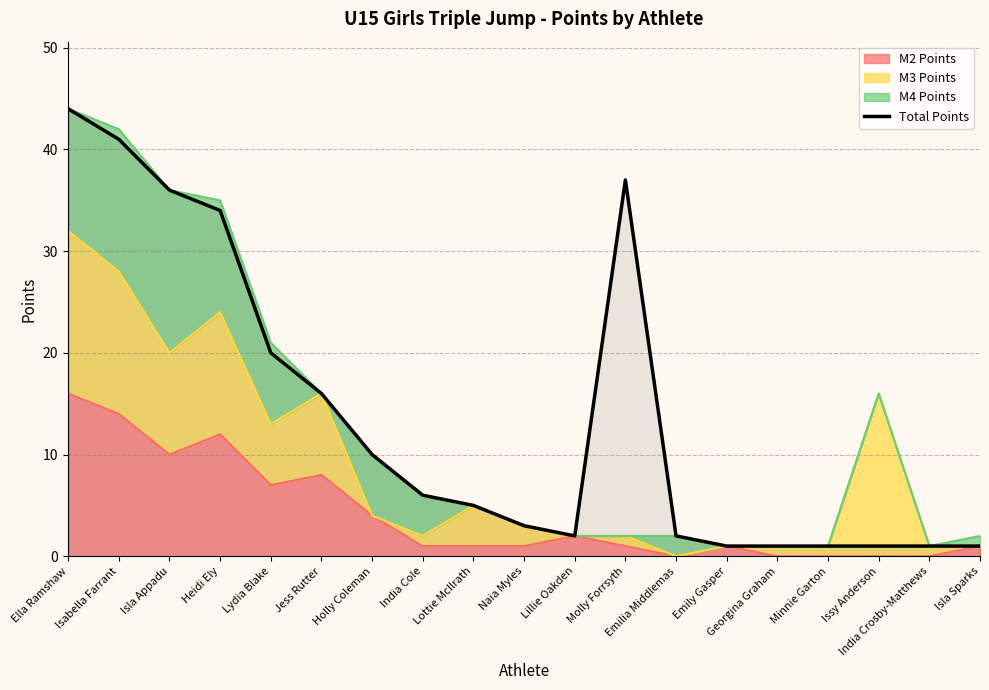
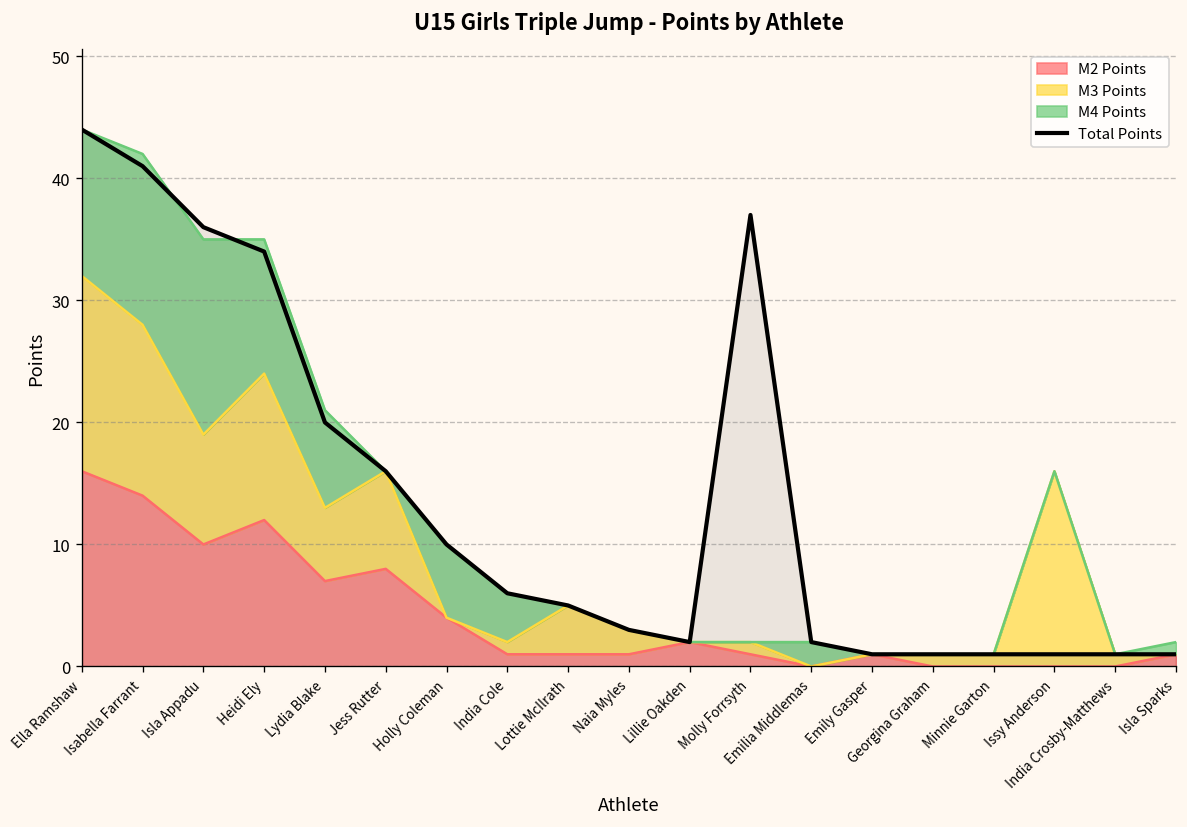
M3 Points, Isla Appadu: 10 -> 9
